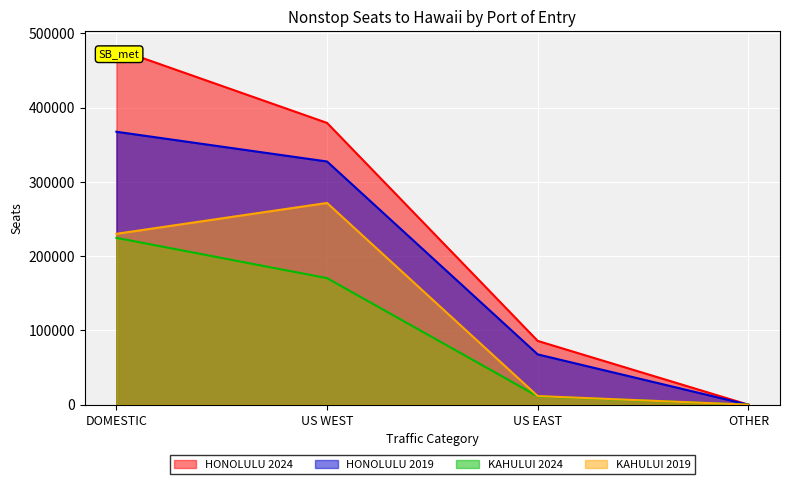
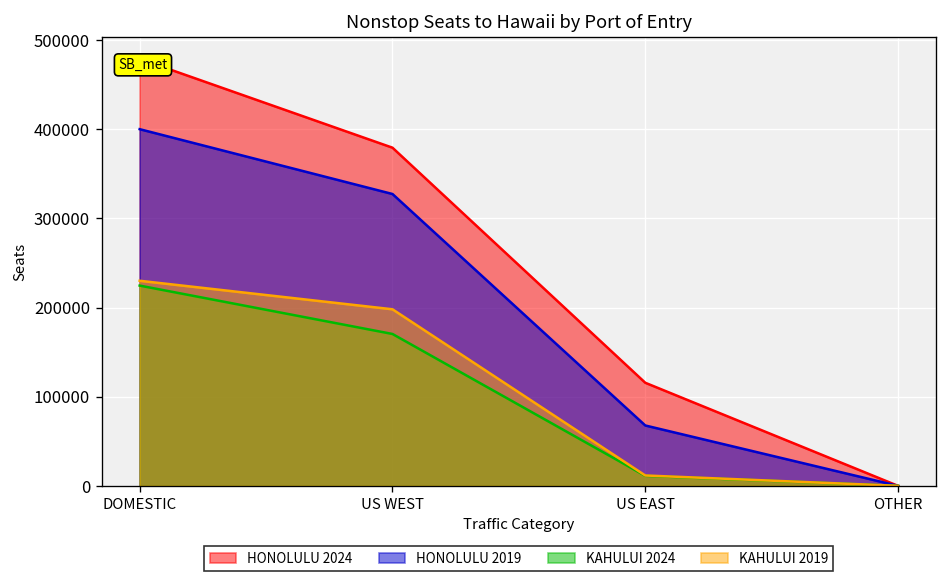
HONOLULU 2019, DOMESTIC: 370000 -> 400000
KAHULUI 2019, US WEST: 270000 -> 200000
HONOLULU 2024, US EAST: 90000 -> 120000
